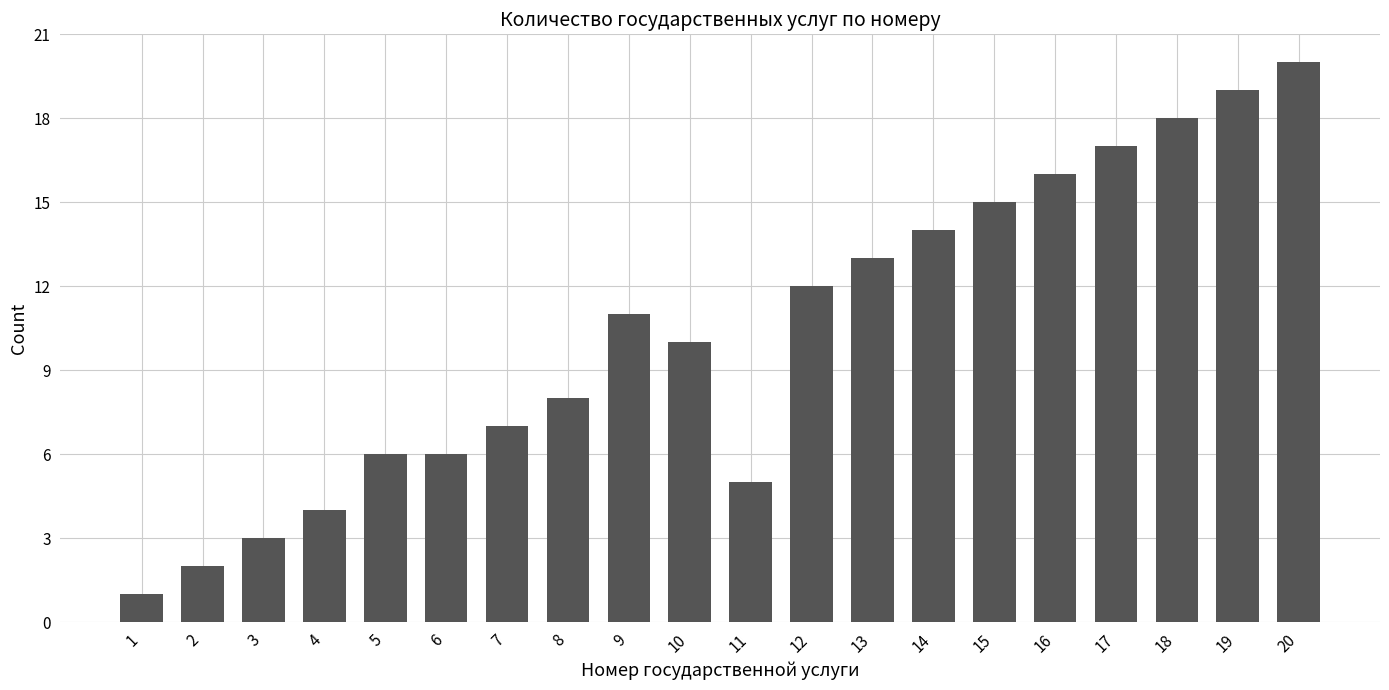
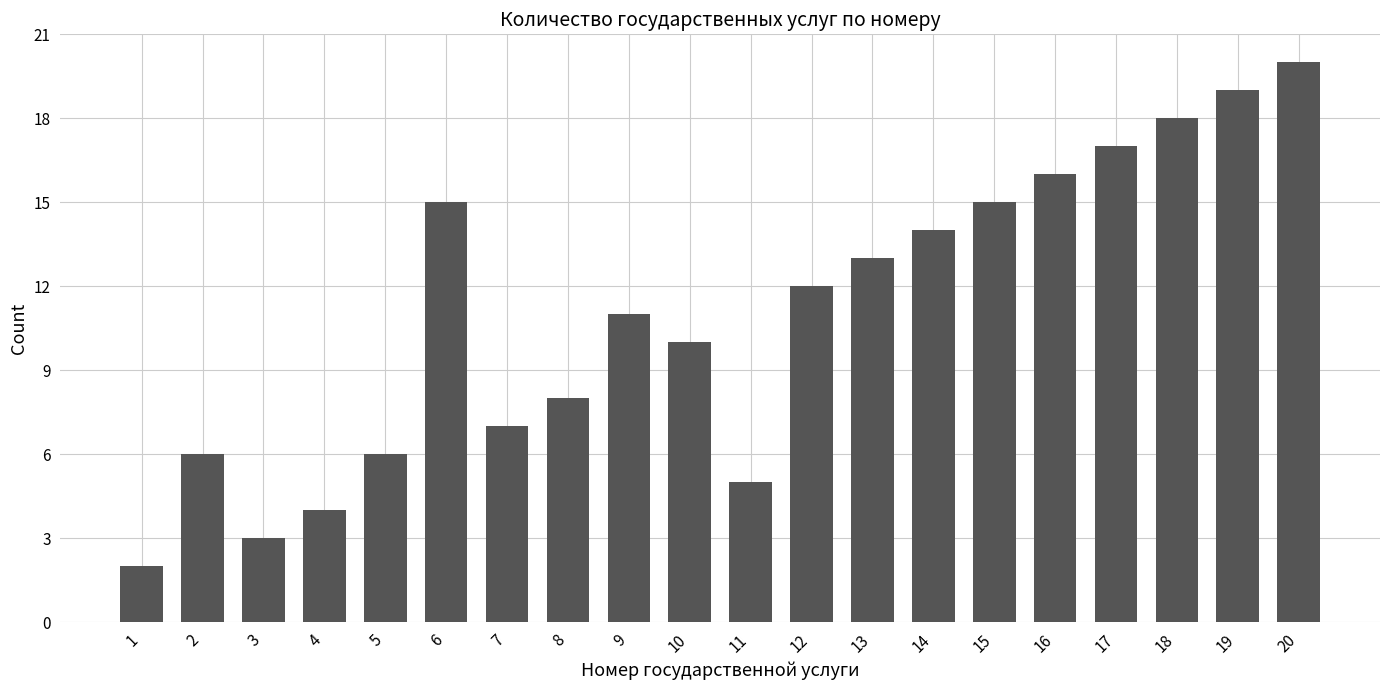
1: 1 -> 2
2: 2 -> 6
6: 6 -> 15
